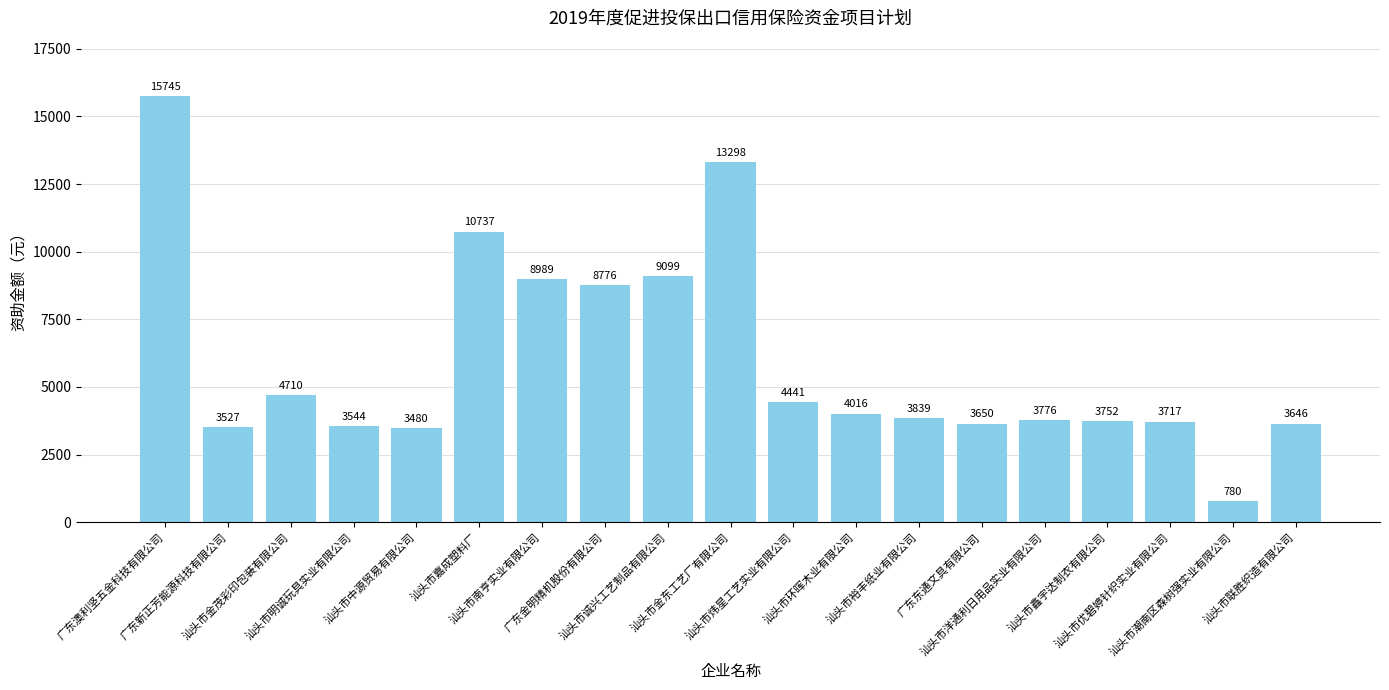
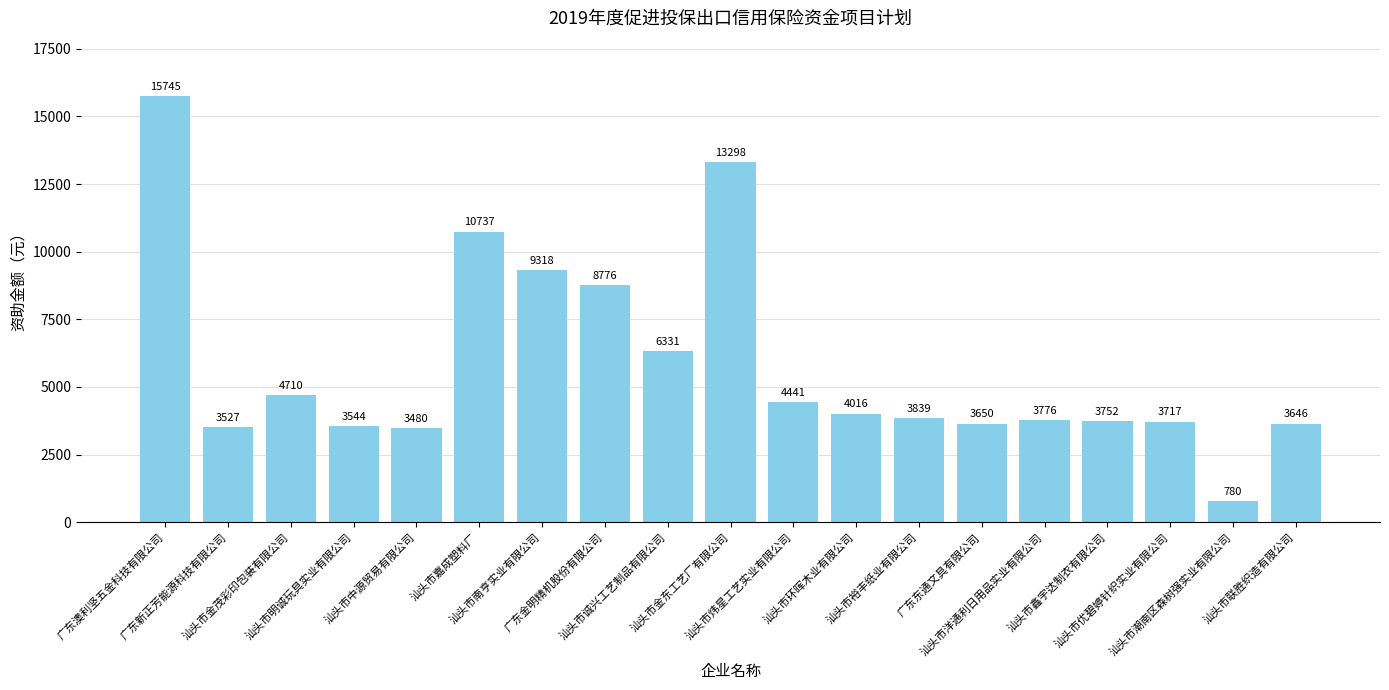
汕头市南亨实业有限公司: 8989 -> 9318
汕头市诚兴工艺制品有限公司: 9099 -> 6331
